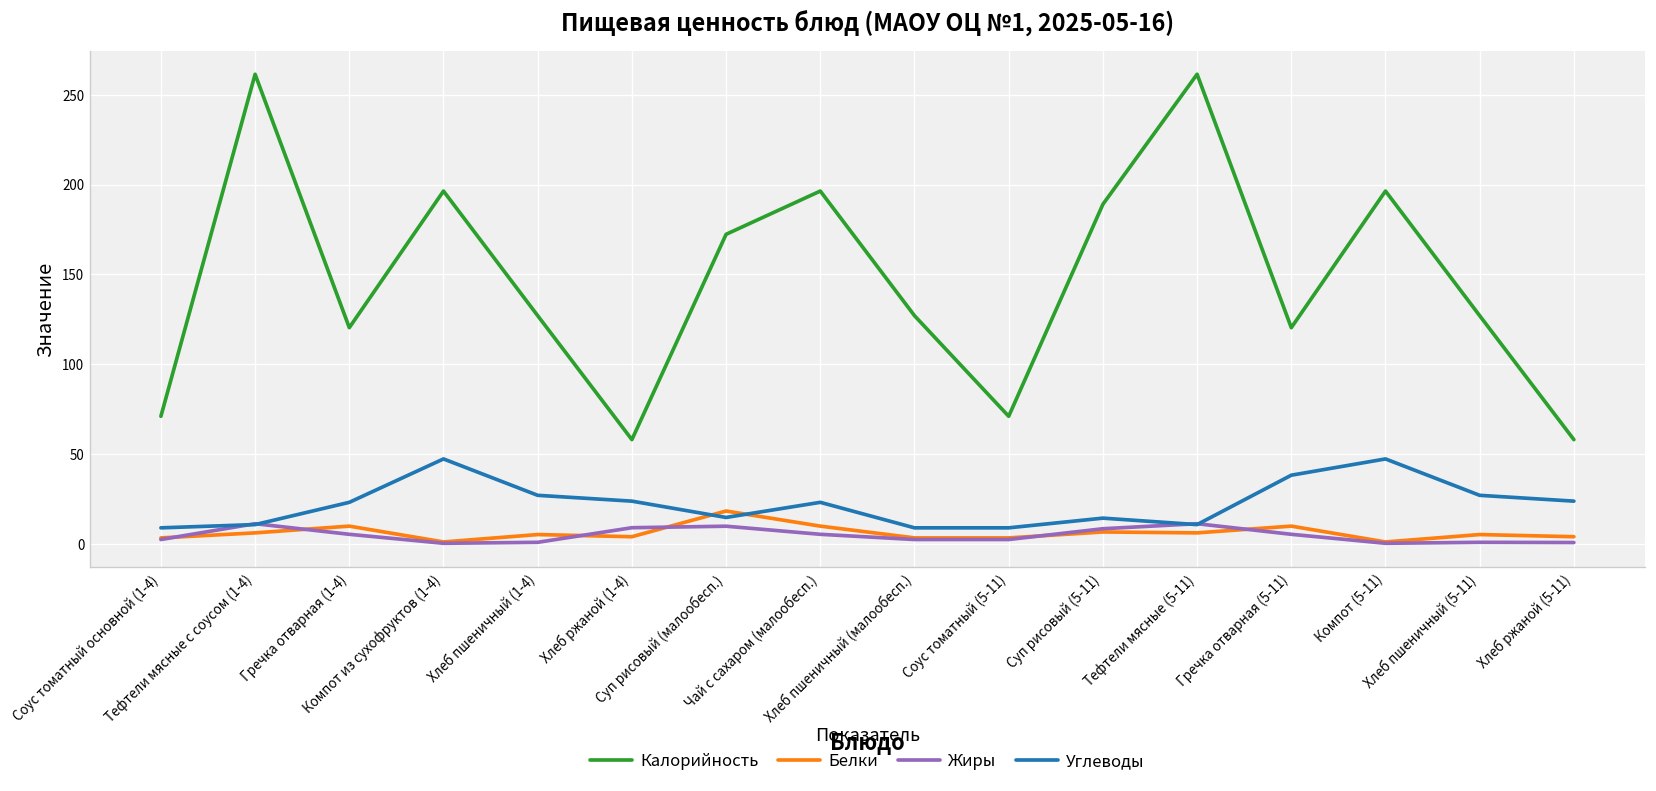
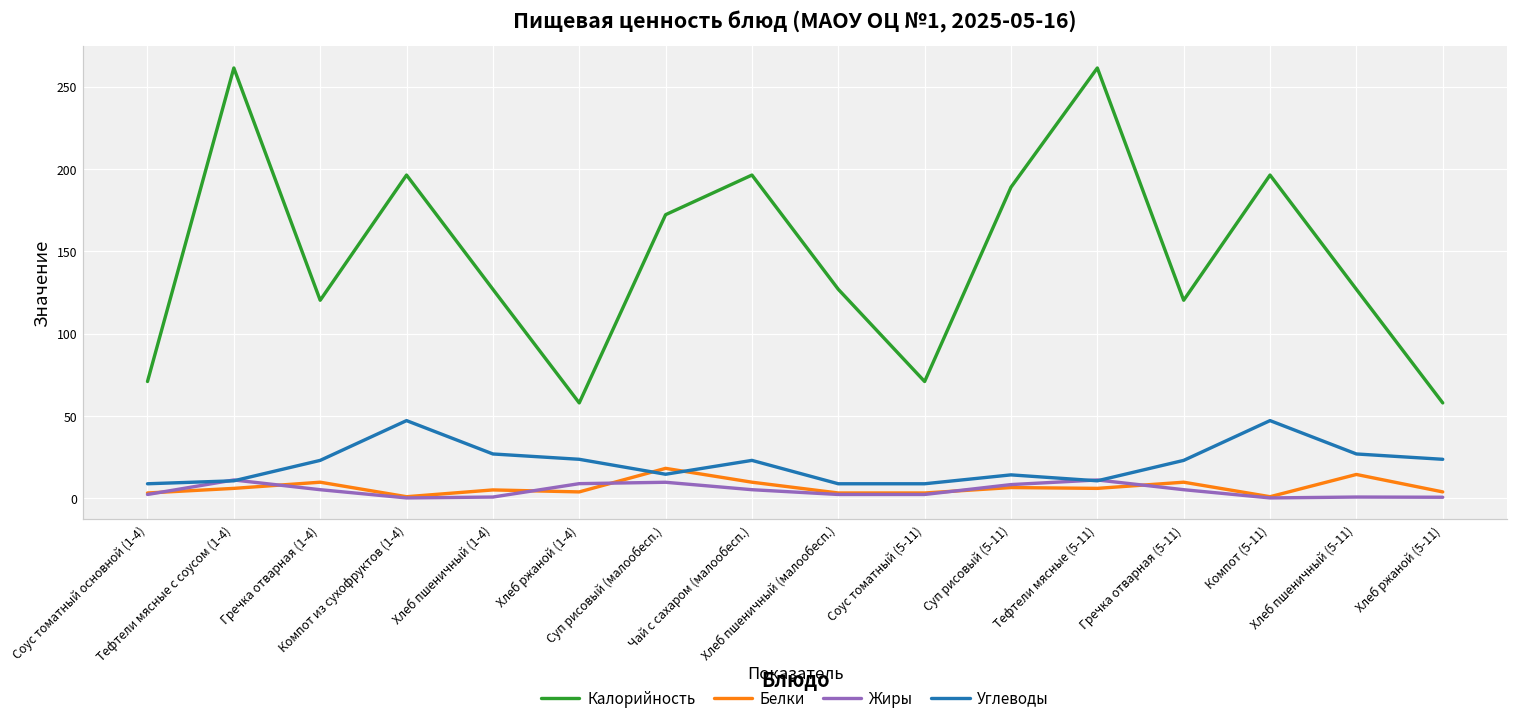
Углеводы, Гречка отварная (5-11): 38 -> 23
Белки, Хлеб пшеничный (5-11): 5 -> 15
